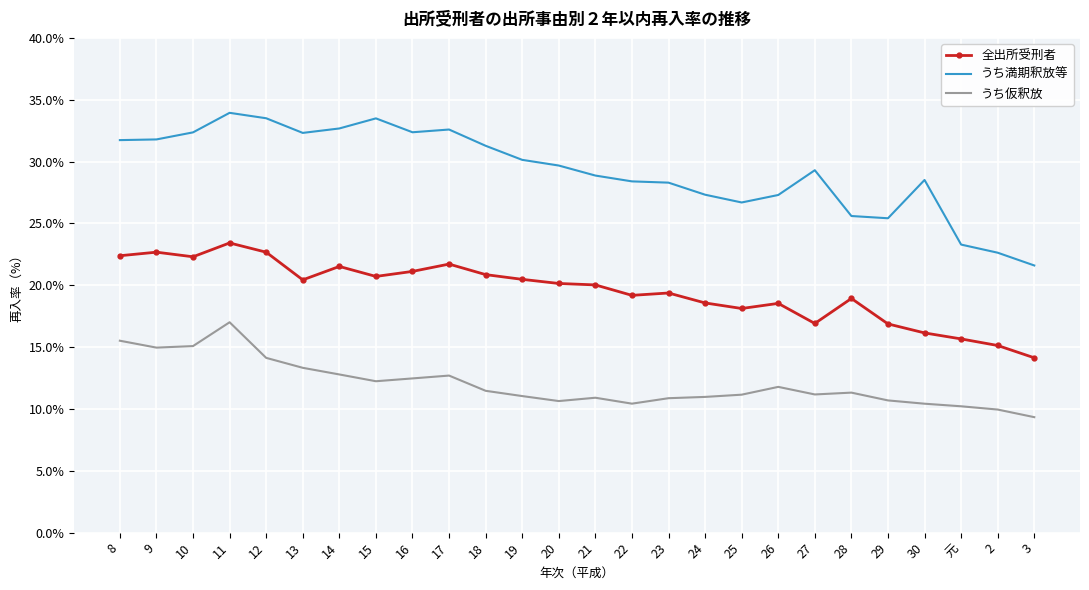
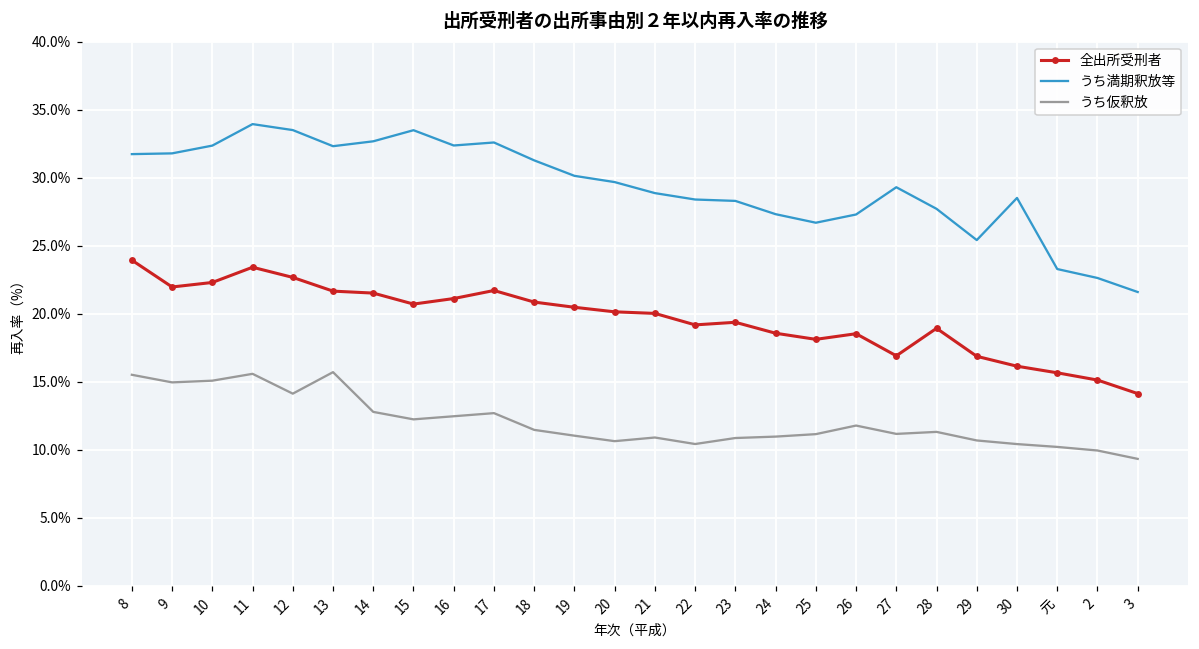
全出所受刑者, 8: 22.4% -> 23.9%
全出所受刑者, 9: 22.7% -> 22.0%
うち仮釈放, 11: 17.0% -> 15.6%
全出所受刑者, 13: 20.4% -> 21.7%
うち仮釈放, 13: 13.3% -> 15.7%
うち満期釈放等, 28: 25.6% -> 27.7%
